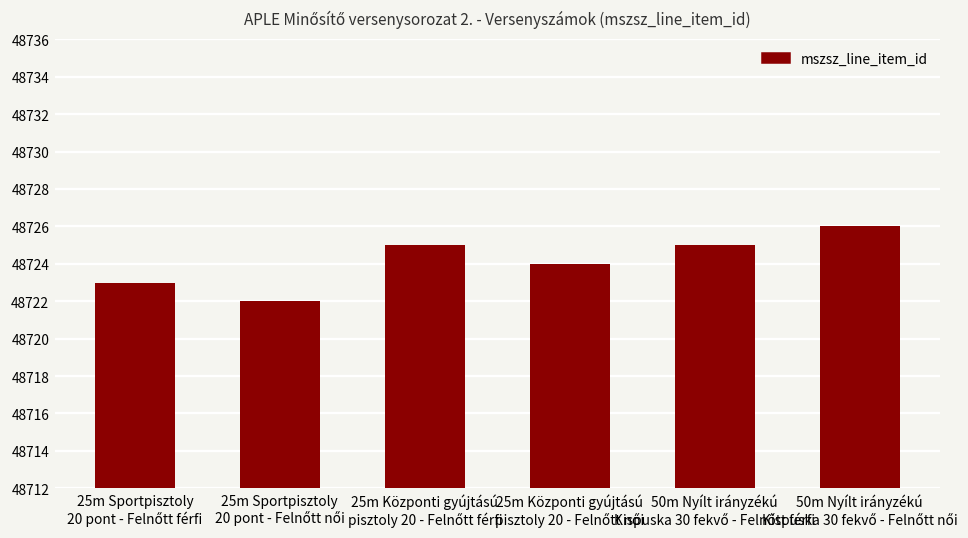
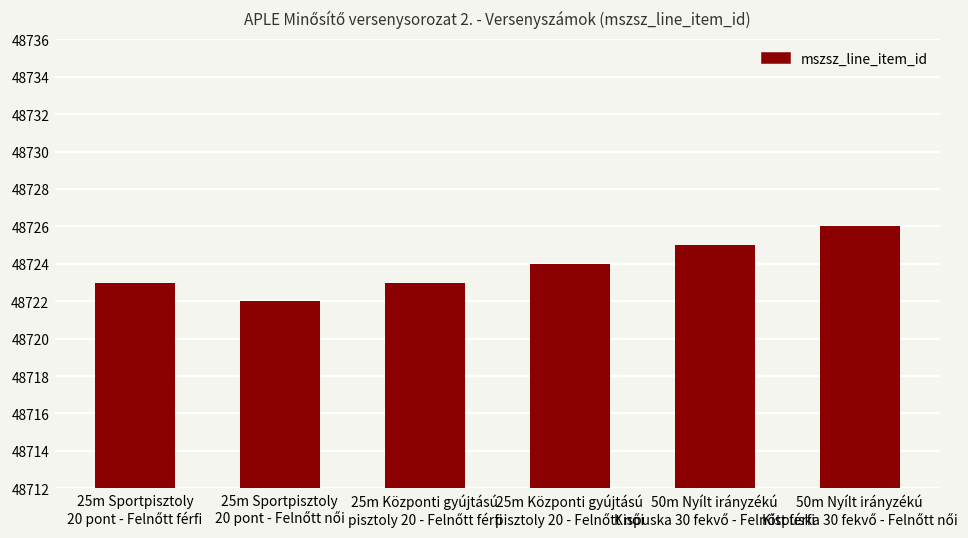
25m Központi gyújtású pisztoly 20 - Felnőtt férfi: 48725 -> 48723
